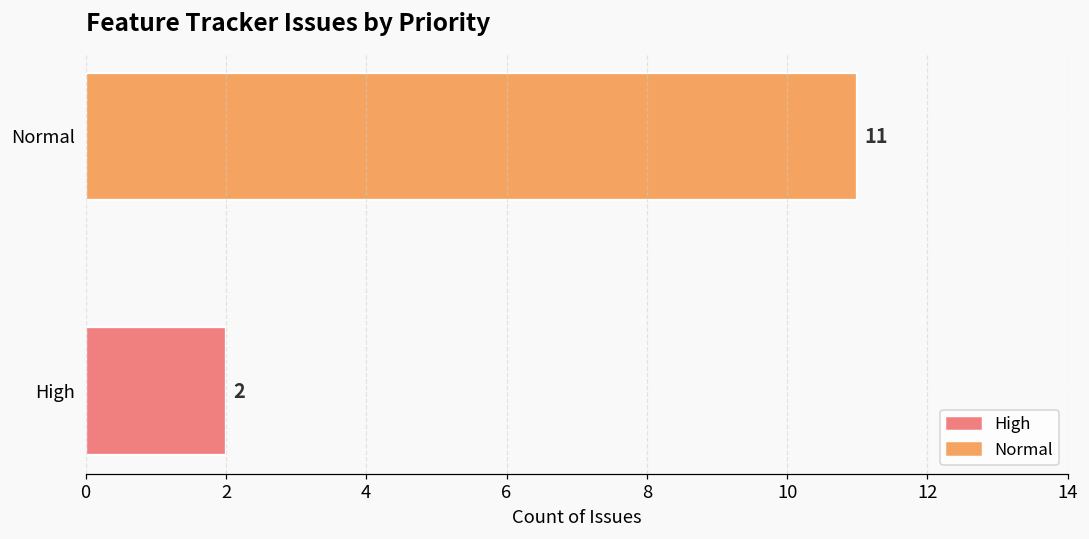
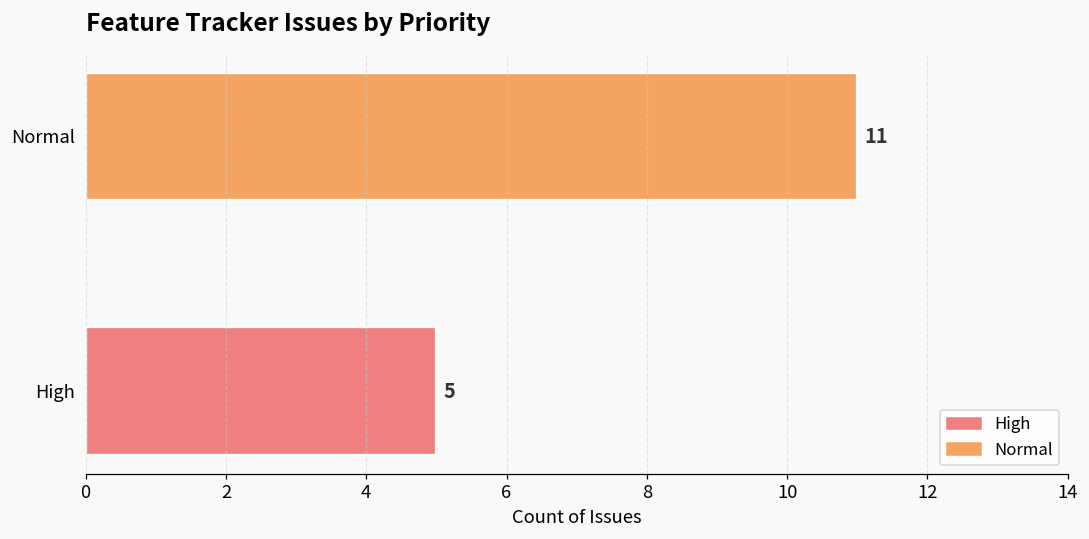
High: 2 -> 5
